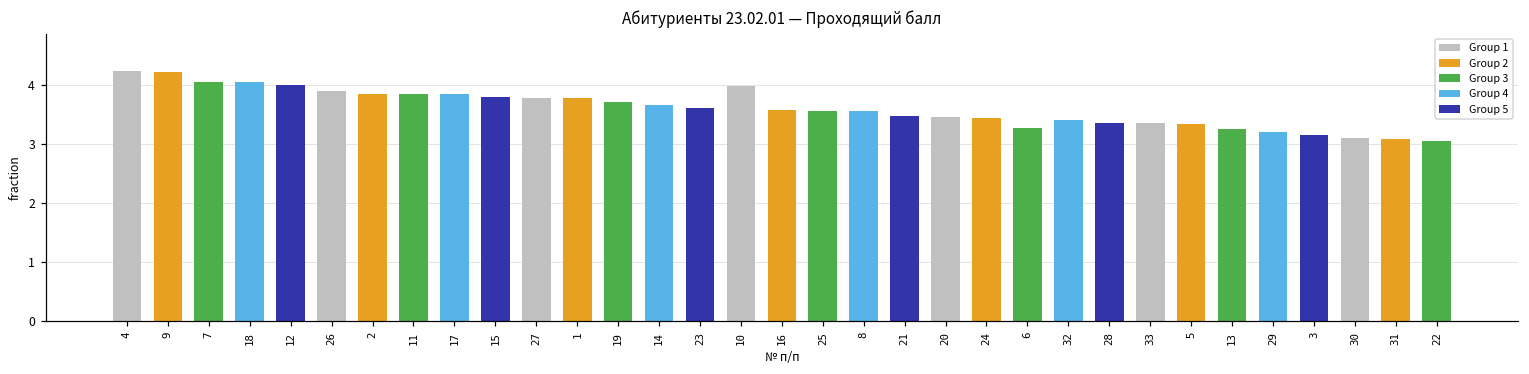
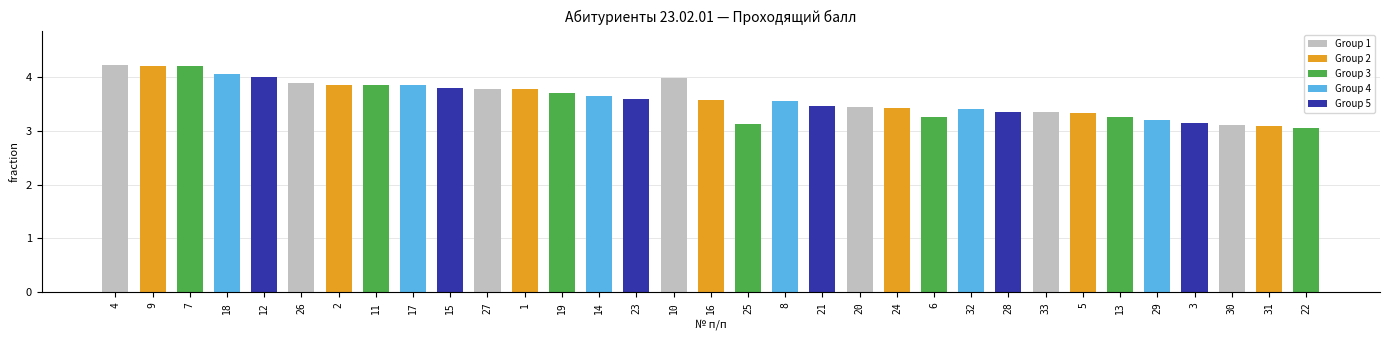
7: 4.1 -> 4.2
25: 3.6 -> 3.1
